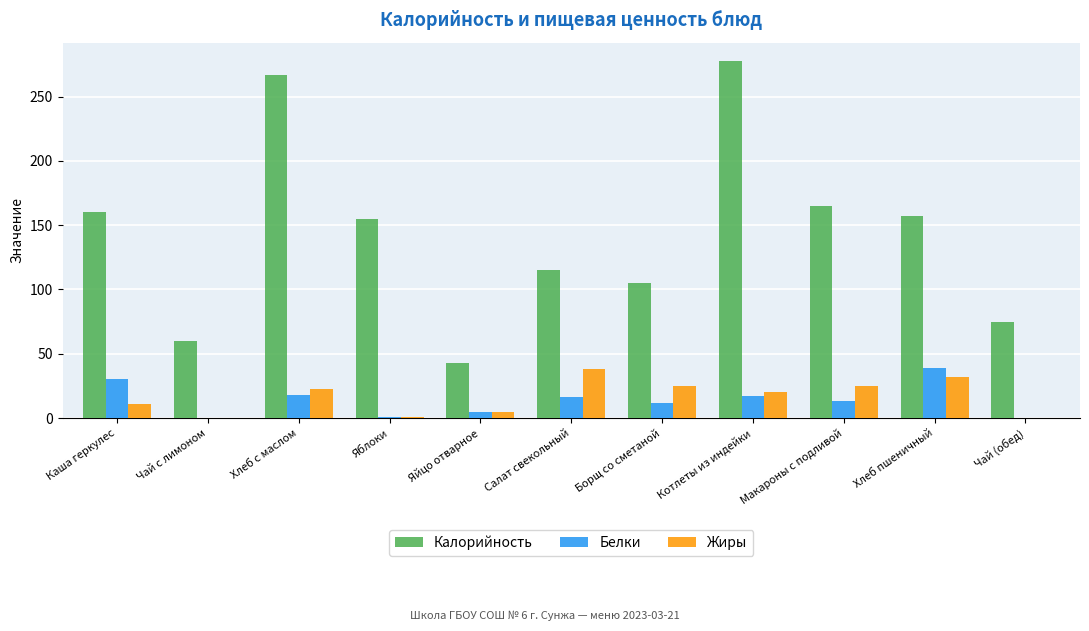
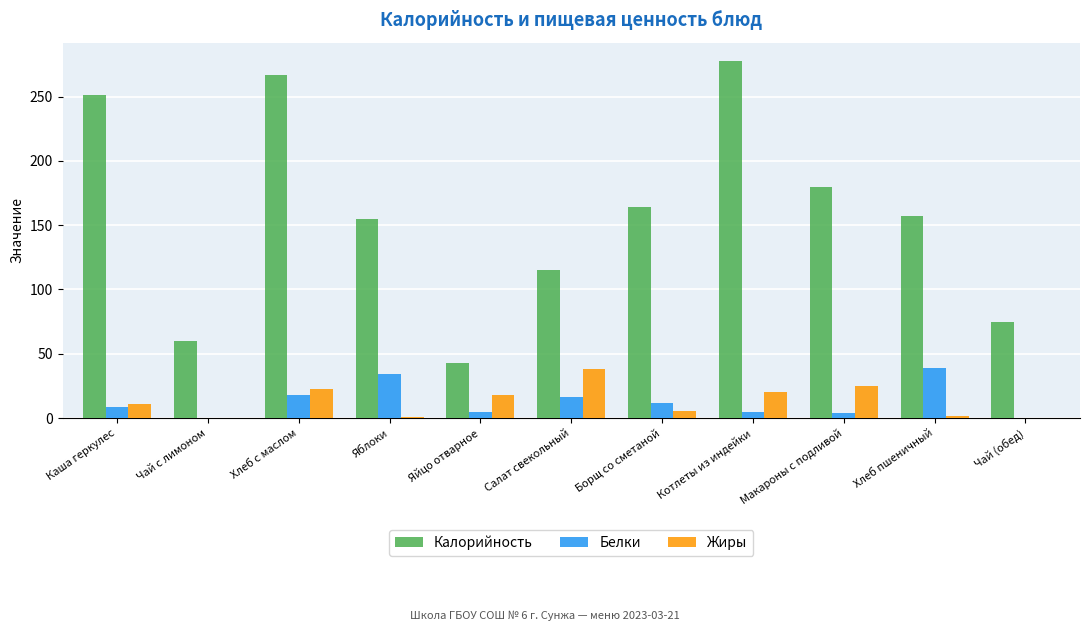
Калорийность, Каша геркулес: 160 -> 251
Белки, Каша геркулес: 30 -> 9
Белки, Яблоки: 1 -> 34
Жиры, Яйцо отварное: 5 -> 18
Калорийность, Борщ со сметаной: 105 -> 164
Жиры, Борщ со сметаной: 25 -> 6
Белки, Котлеты из индейки: 17 -> 5
Калорийность, Макароны с подливой: 165 -> 180
Белки, Макароны с подливой: 13 -> 4
Жиры, Хлеб пшеничный: 32 -> 1
